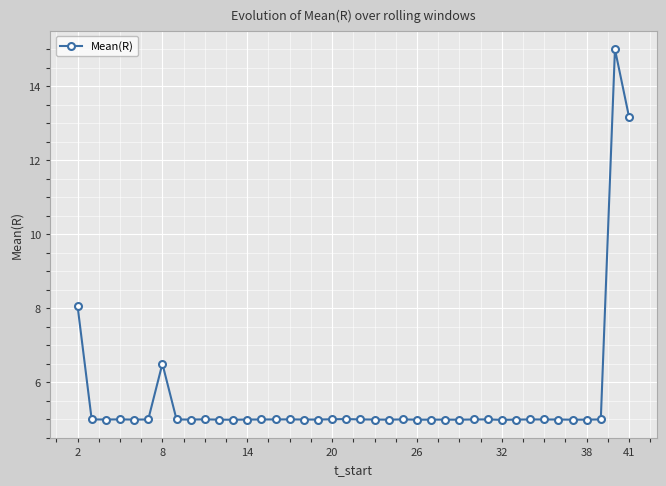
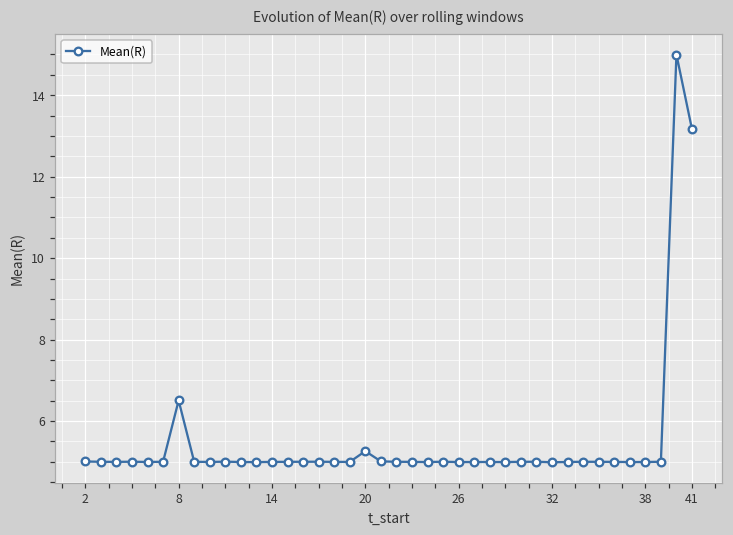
2: 8.1 -> 5.0
20: 5.0 -> 5.3
